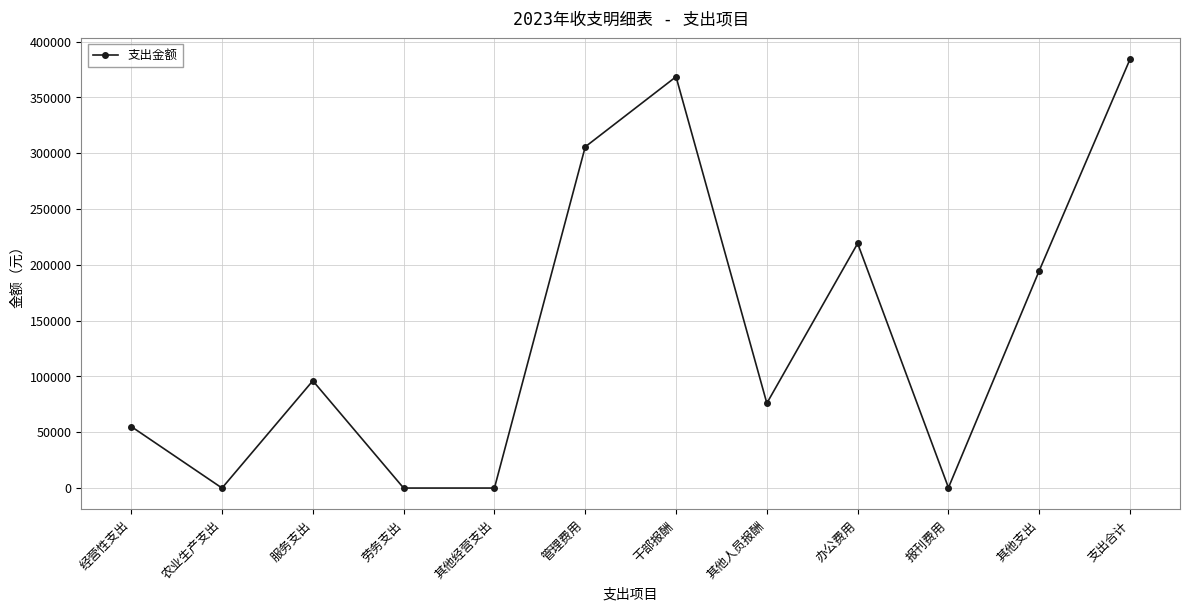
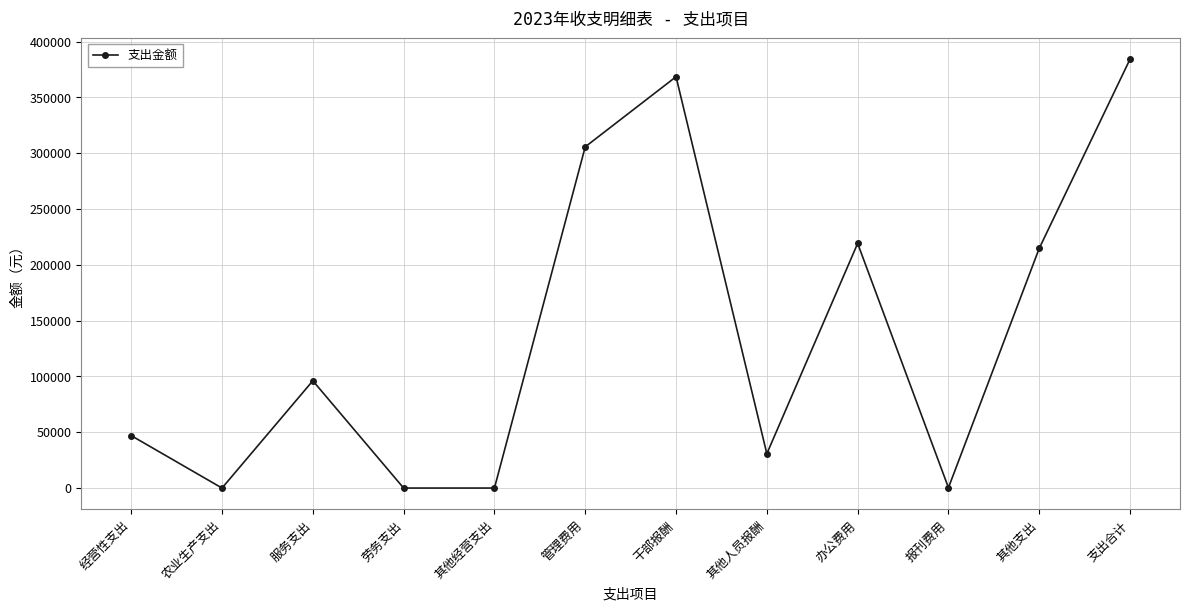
经营性支出: 55000 -> 47000
其他人员报酬: 76000 -> 31000
其他支出: 195000 -> 215000
